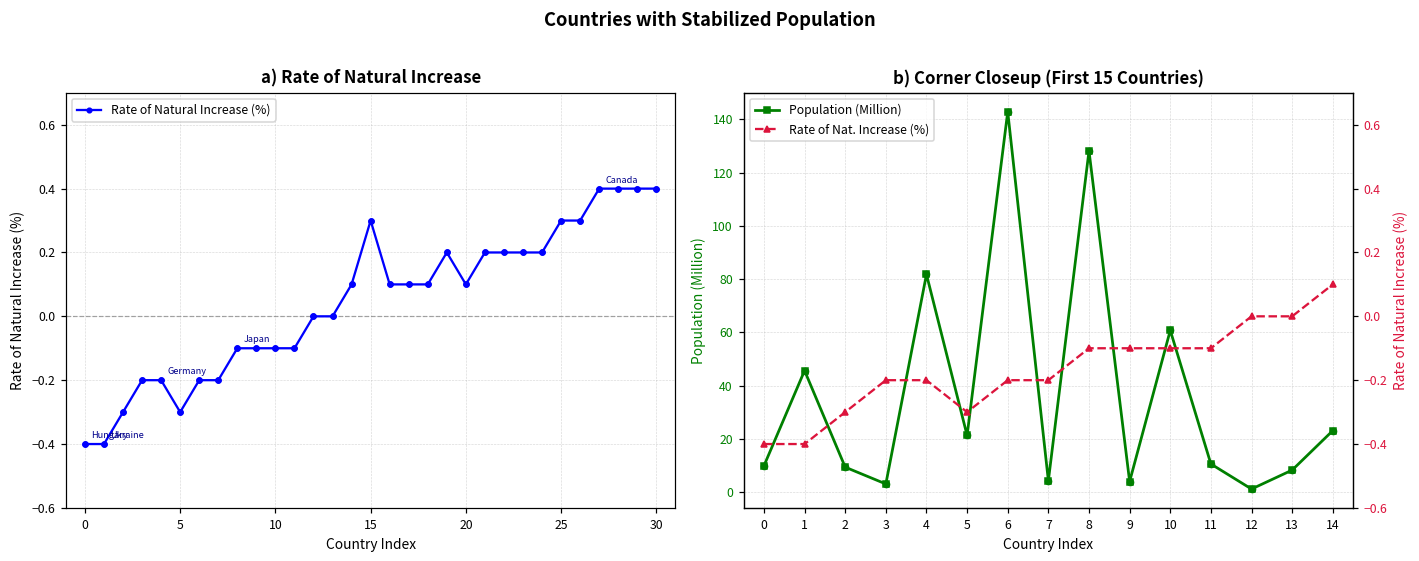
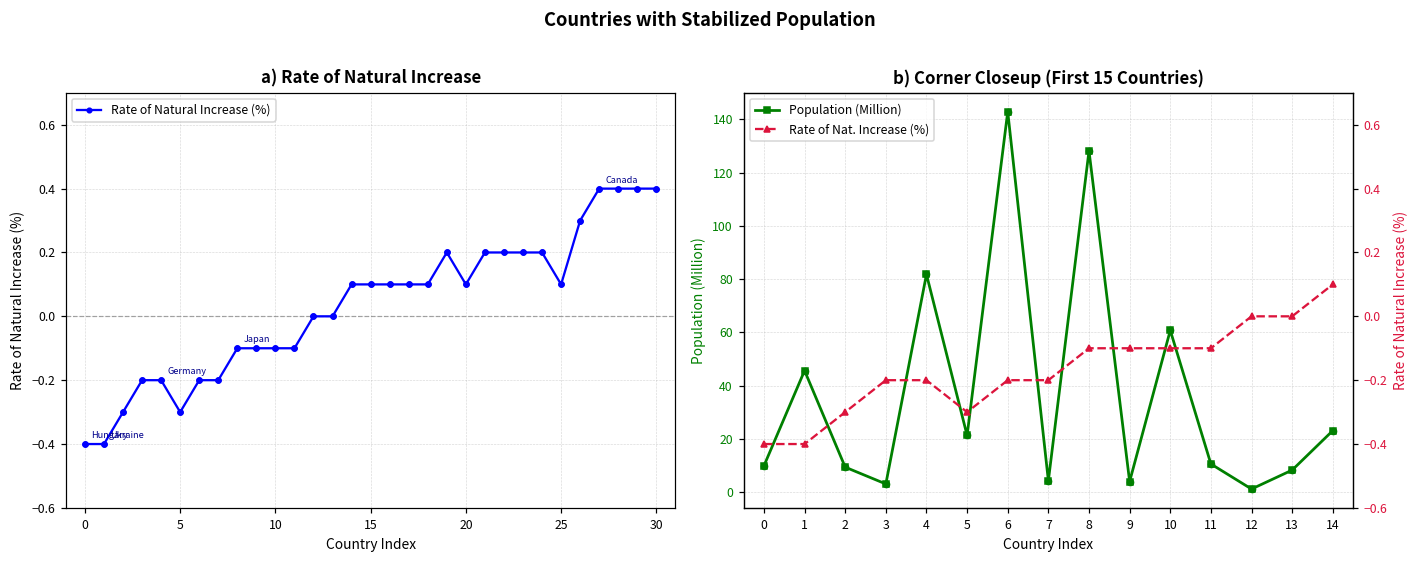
a) Rate of Natural Increase, 15: 0.3 -> 0.1
a) Rate of Natural Increase, 25: 0.3 -> 0.1
